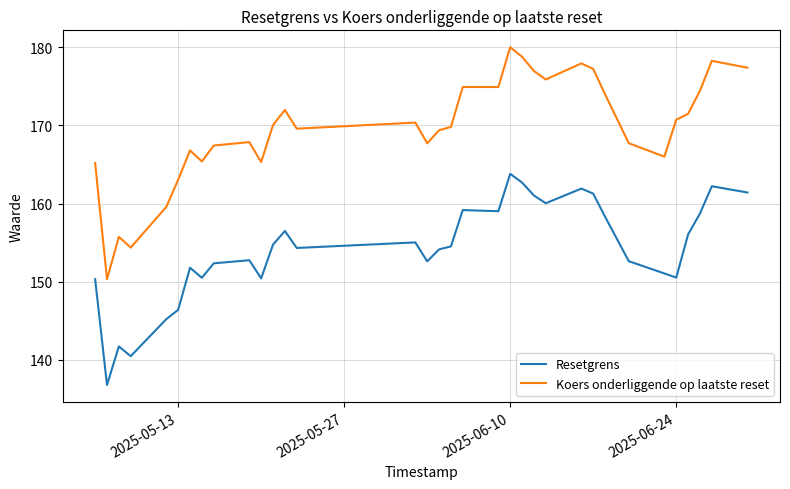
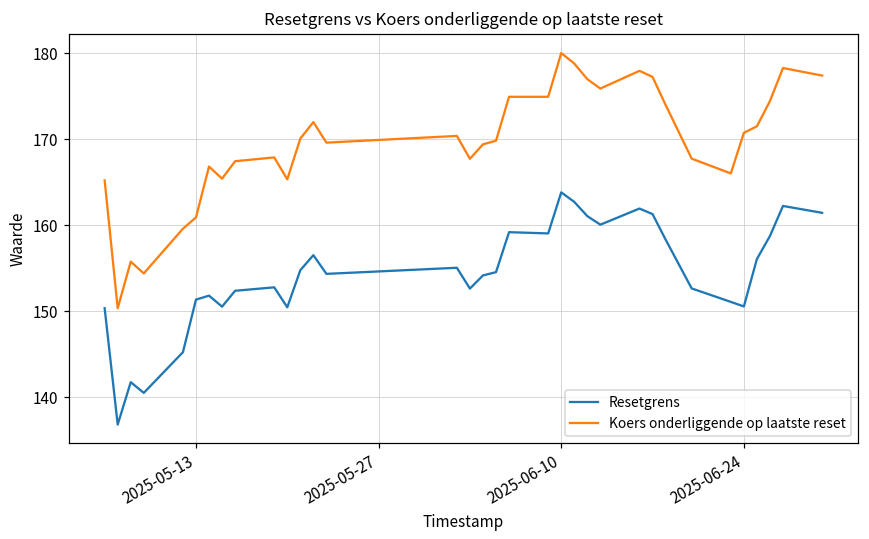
Resetgrens, 2025-05-13: 146 -> 151
Koers onderliggende op laatste reset, 2025-05-13: 163 -> 161
